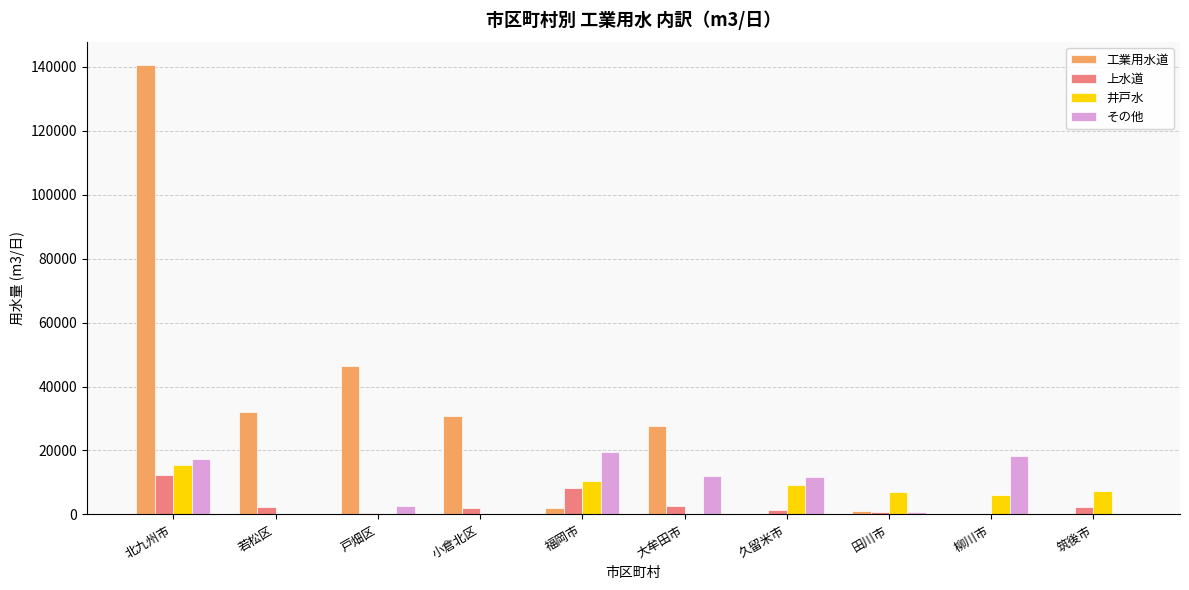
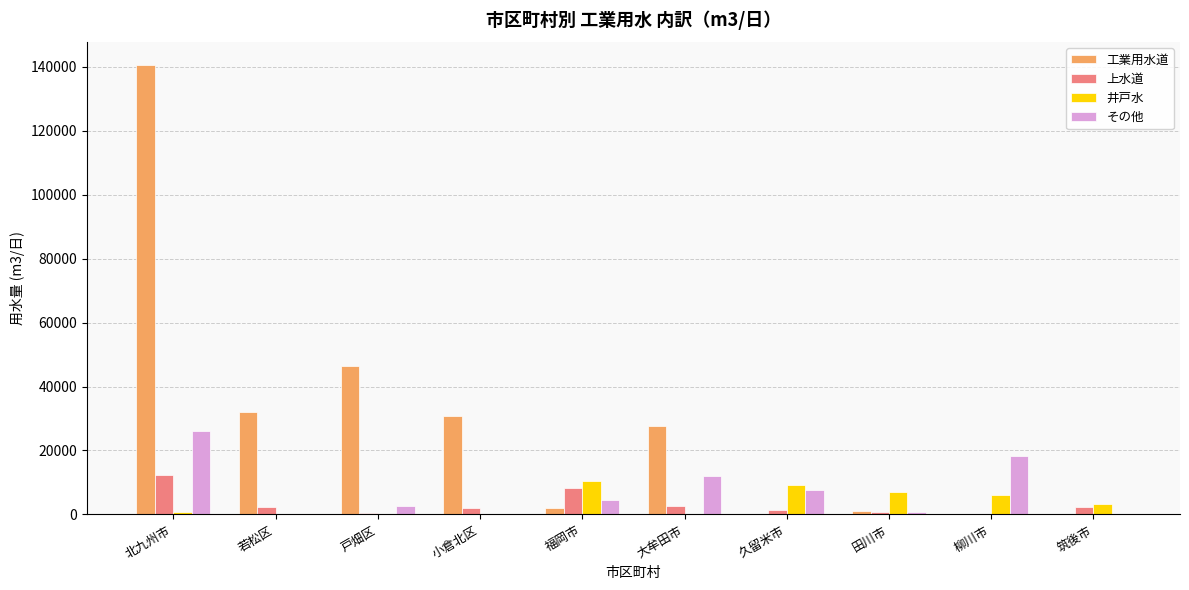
井戸水, 北九州市: 16000 -> 1000
その他, 北九州市: 17000 -> 26000
その他, 福岡市: 19000 -> 5000
その他, 久留米市: 12000 -> 8000
井戸水, 筑後市: 7000 -> 3000
